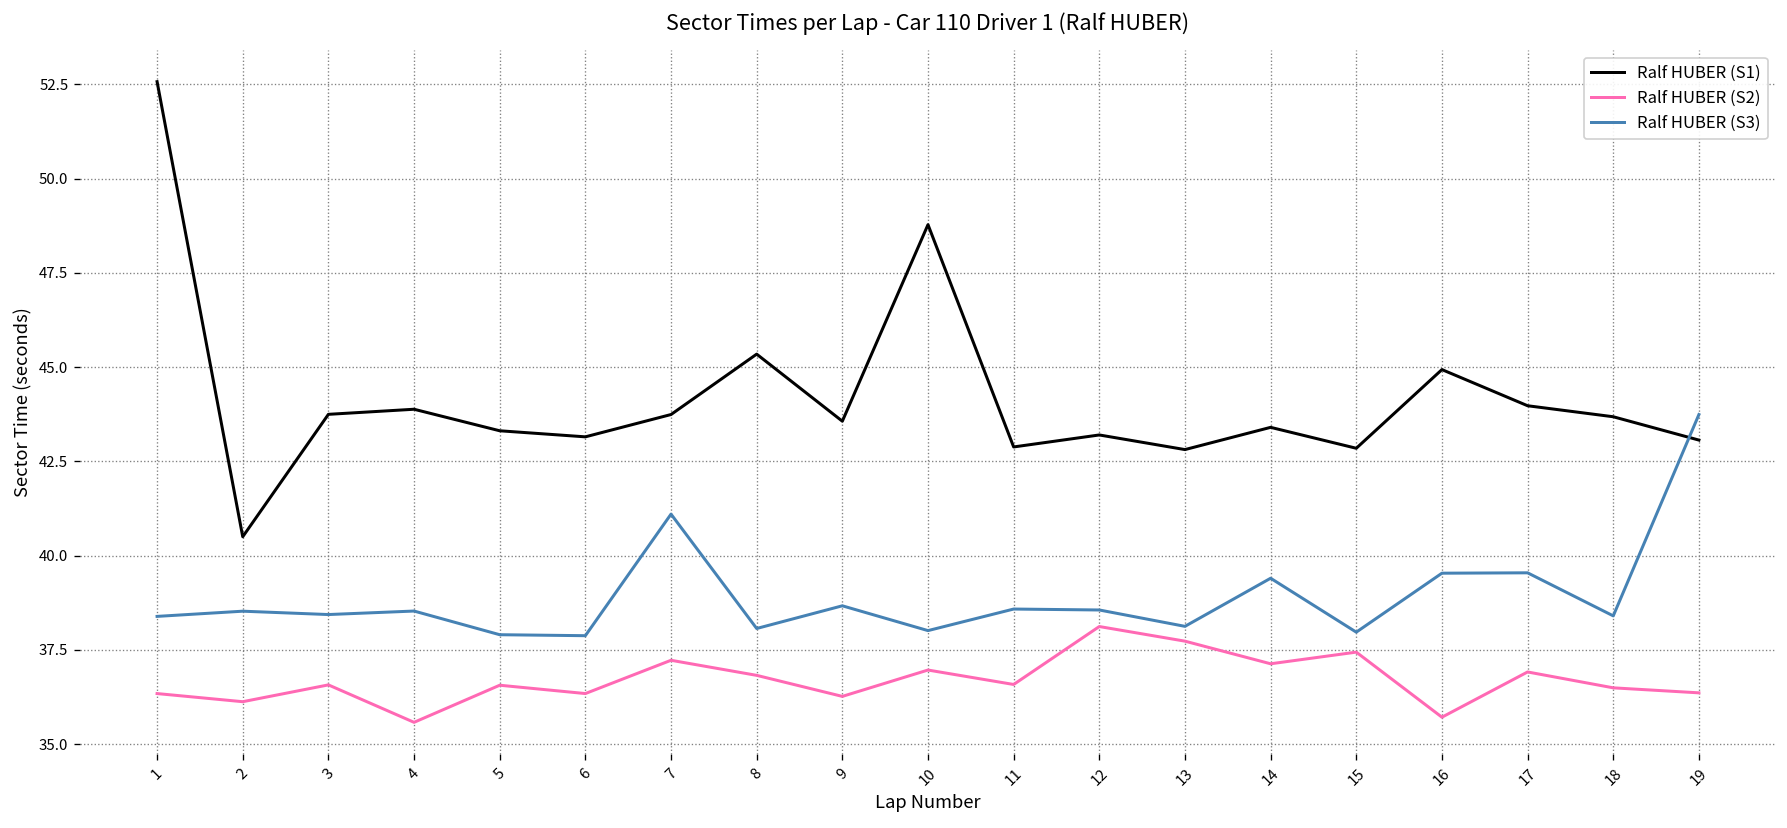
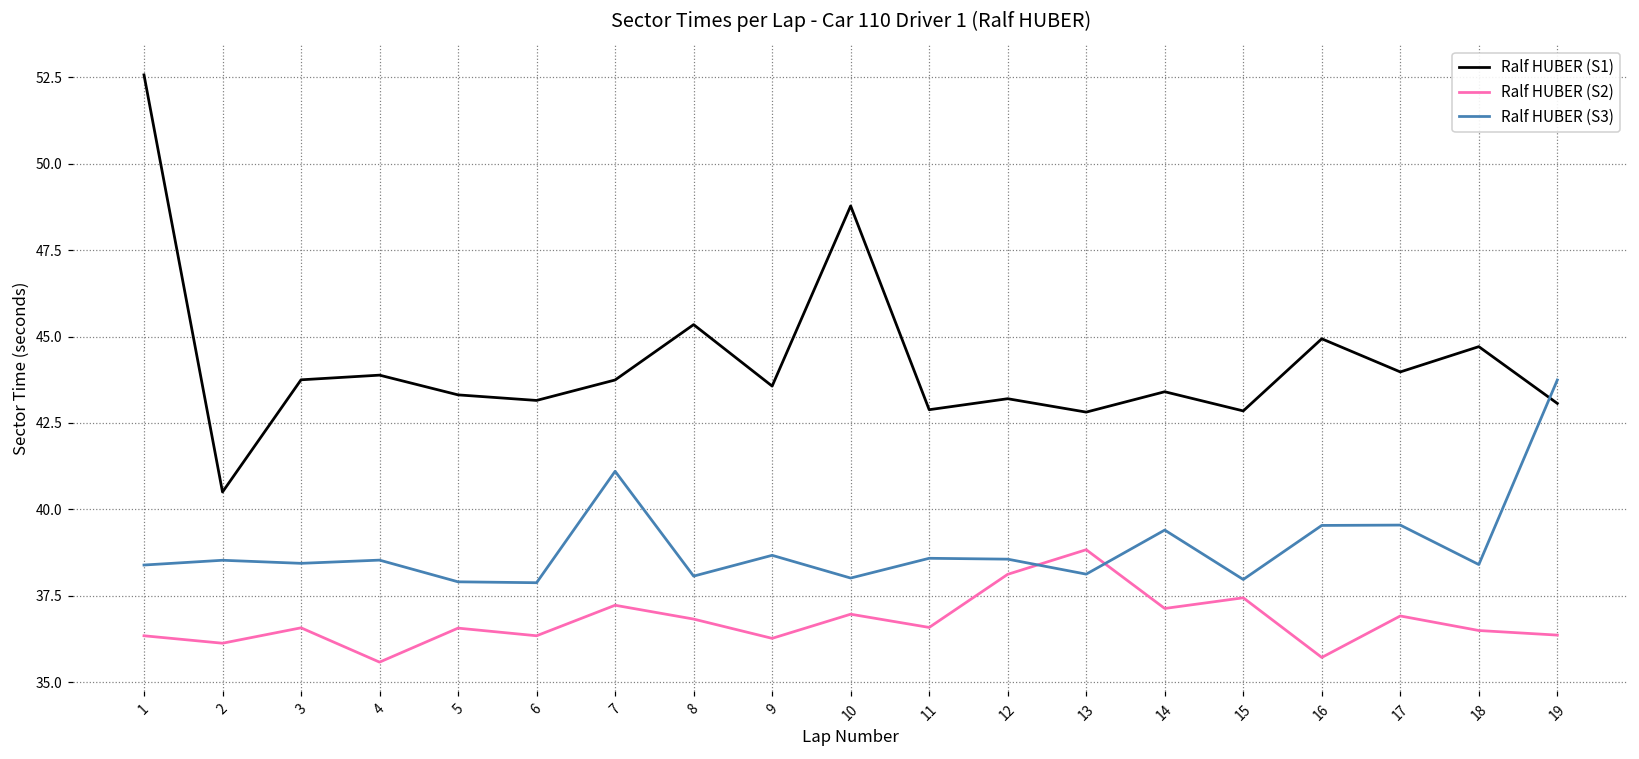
Ralf HUBER (S2), 13: 37.7 -> 38.8
Ralf HUBER (S1), 18: 43.7 -> 44.7
